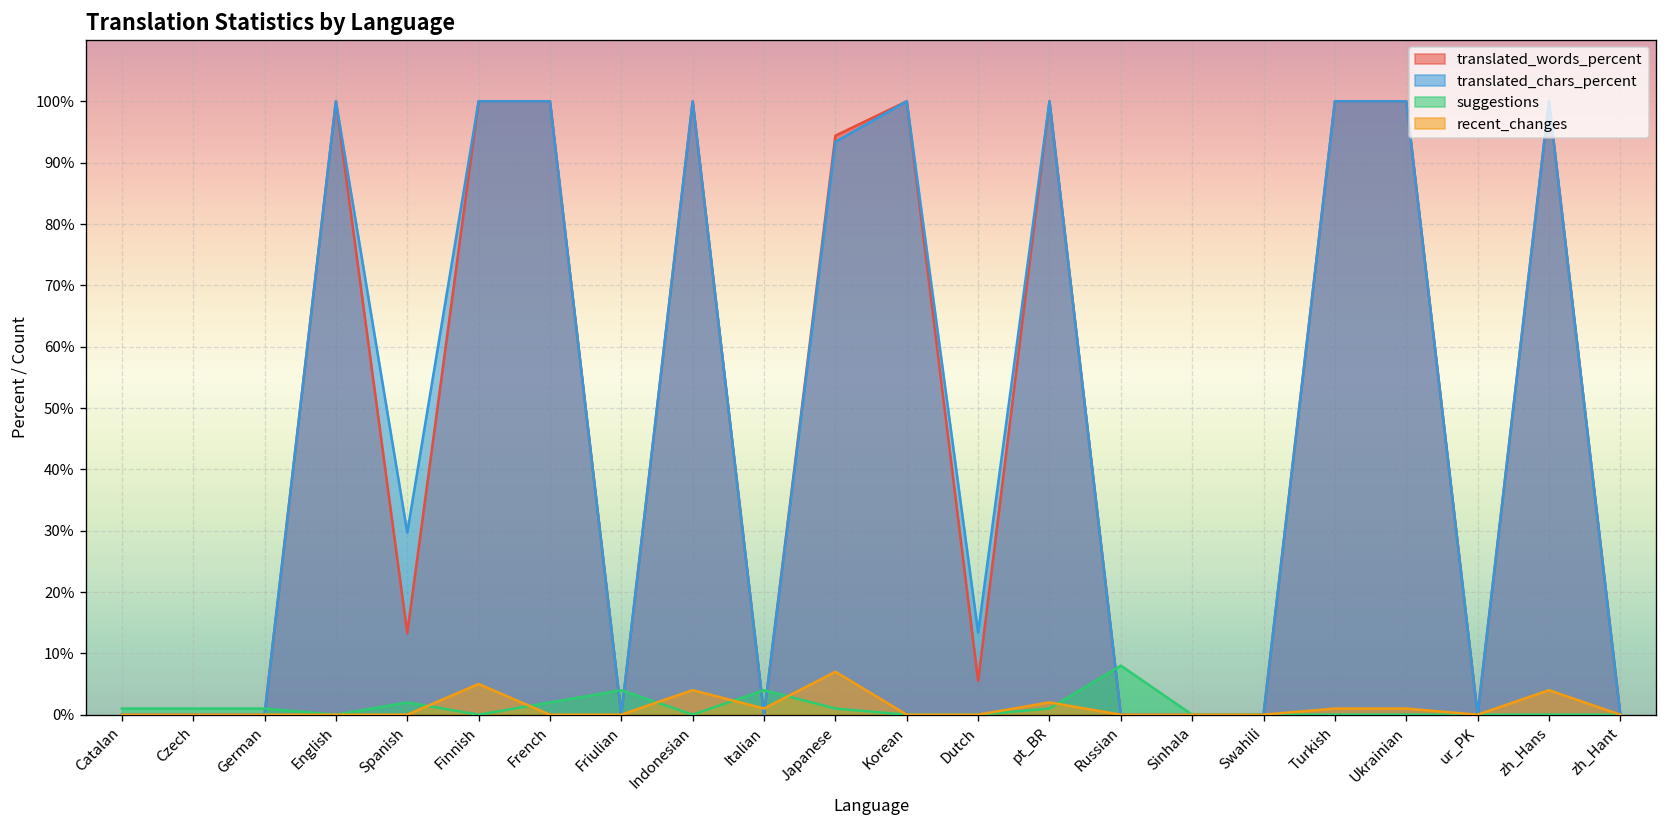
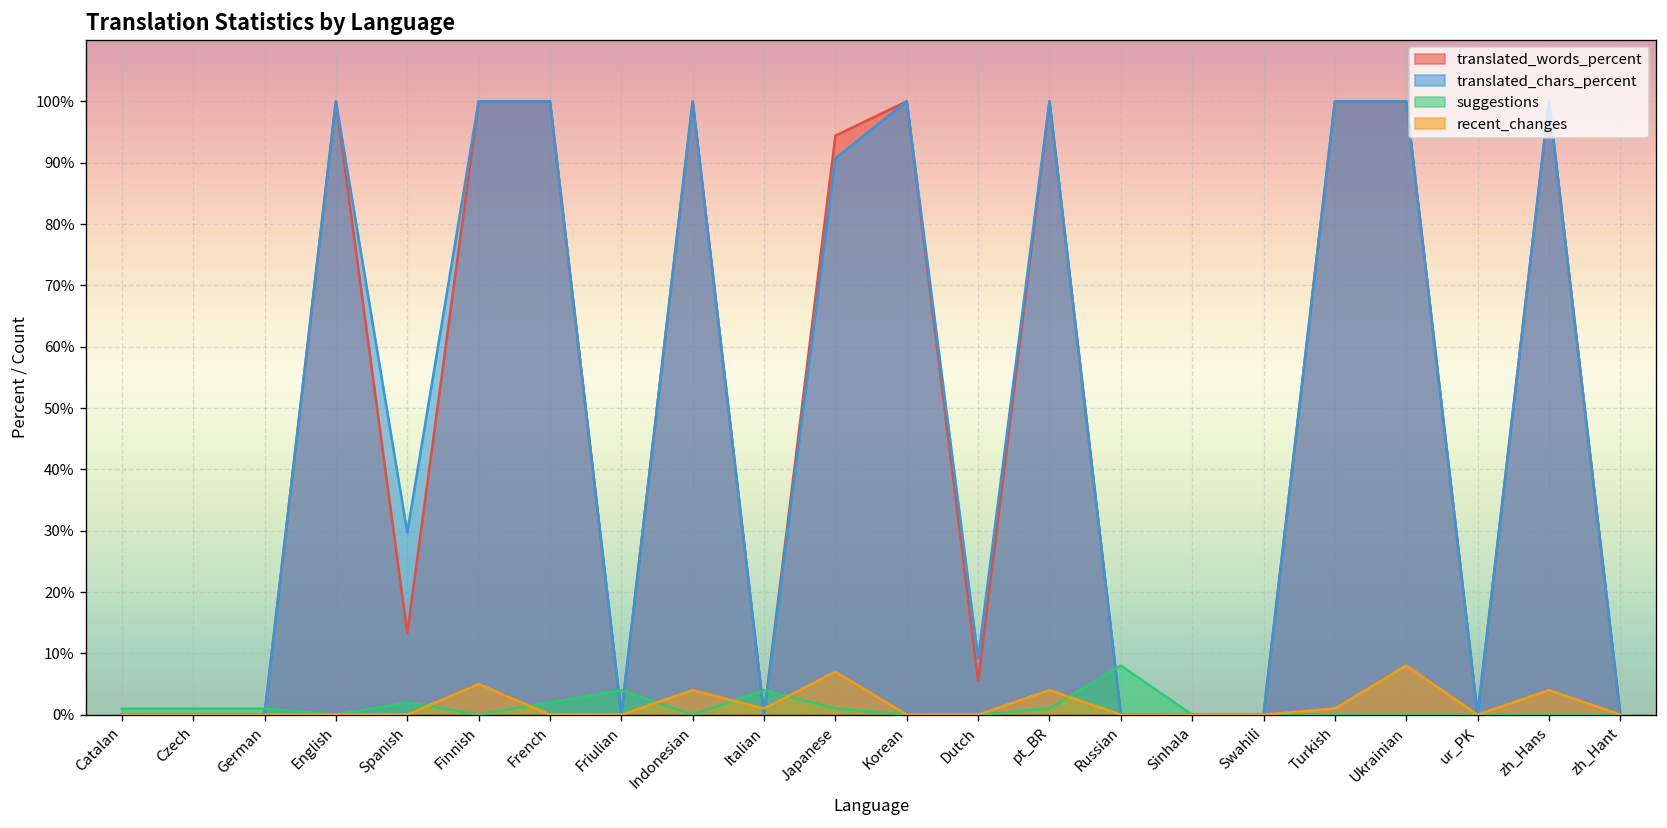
translated_chars_percent, Japanese: 93% -> 91%
translated_chars_percent, Dutch: 13% -> 9%
recent_changes, pt_BR: 2% -> 4%
recent_changes, Ukrainian: 1% -> 8%
